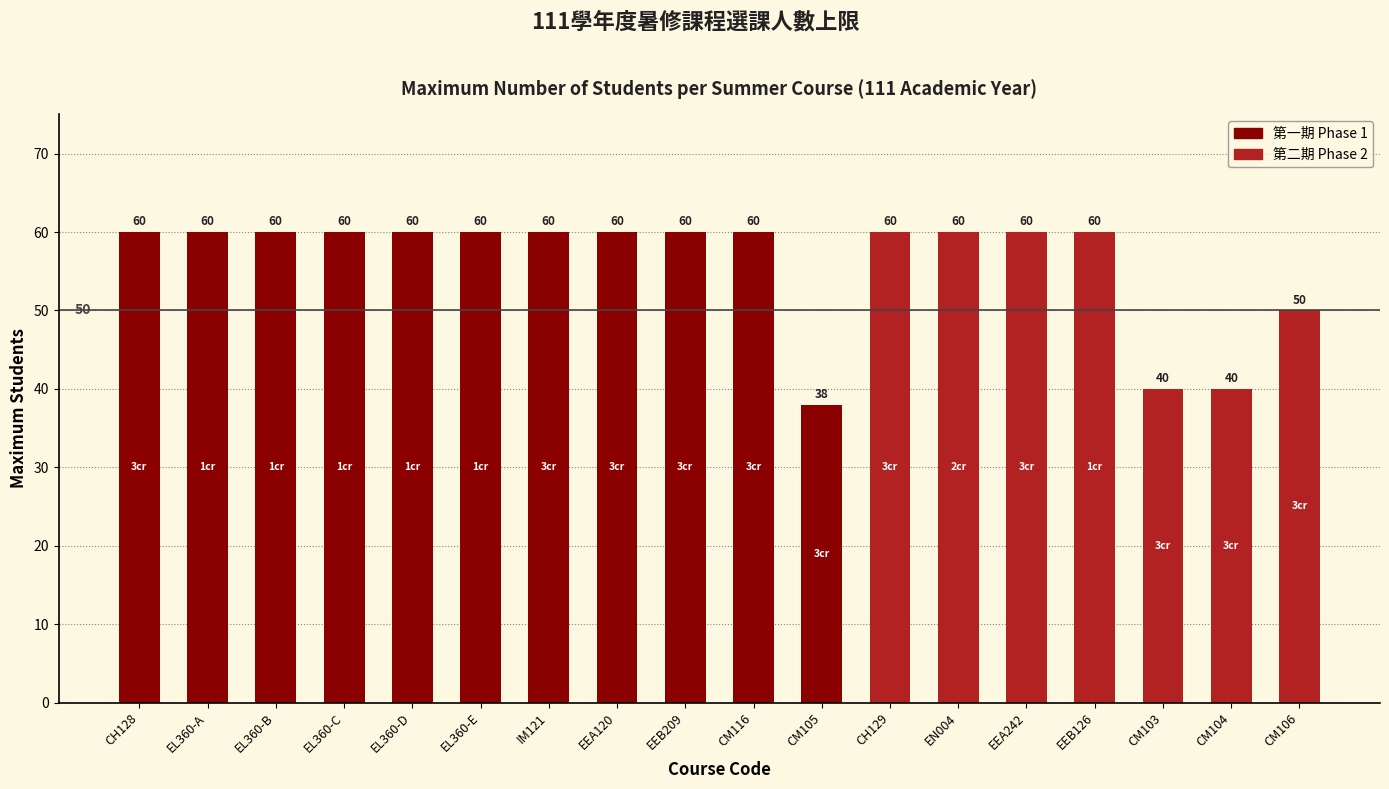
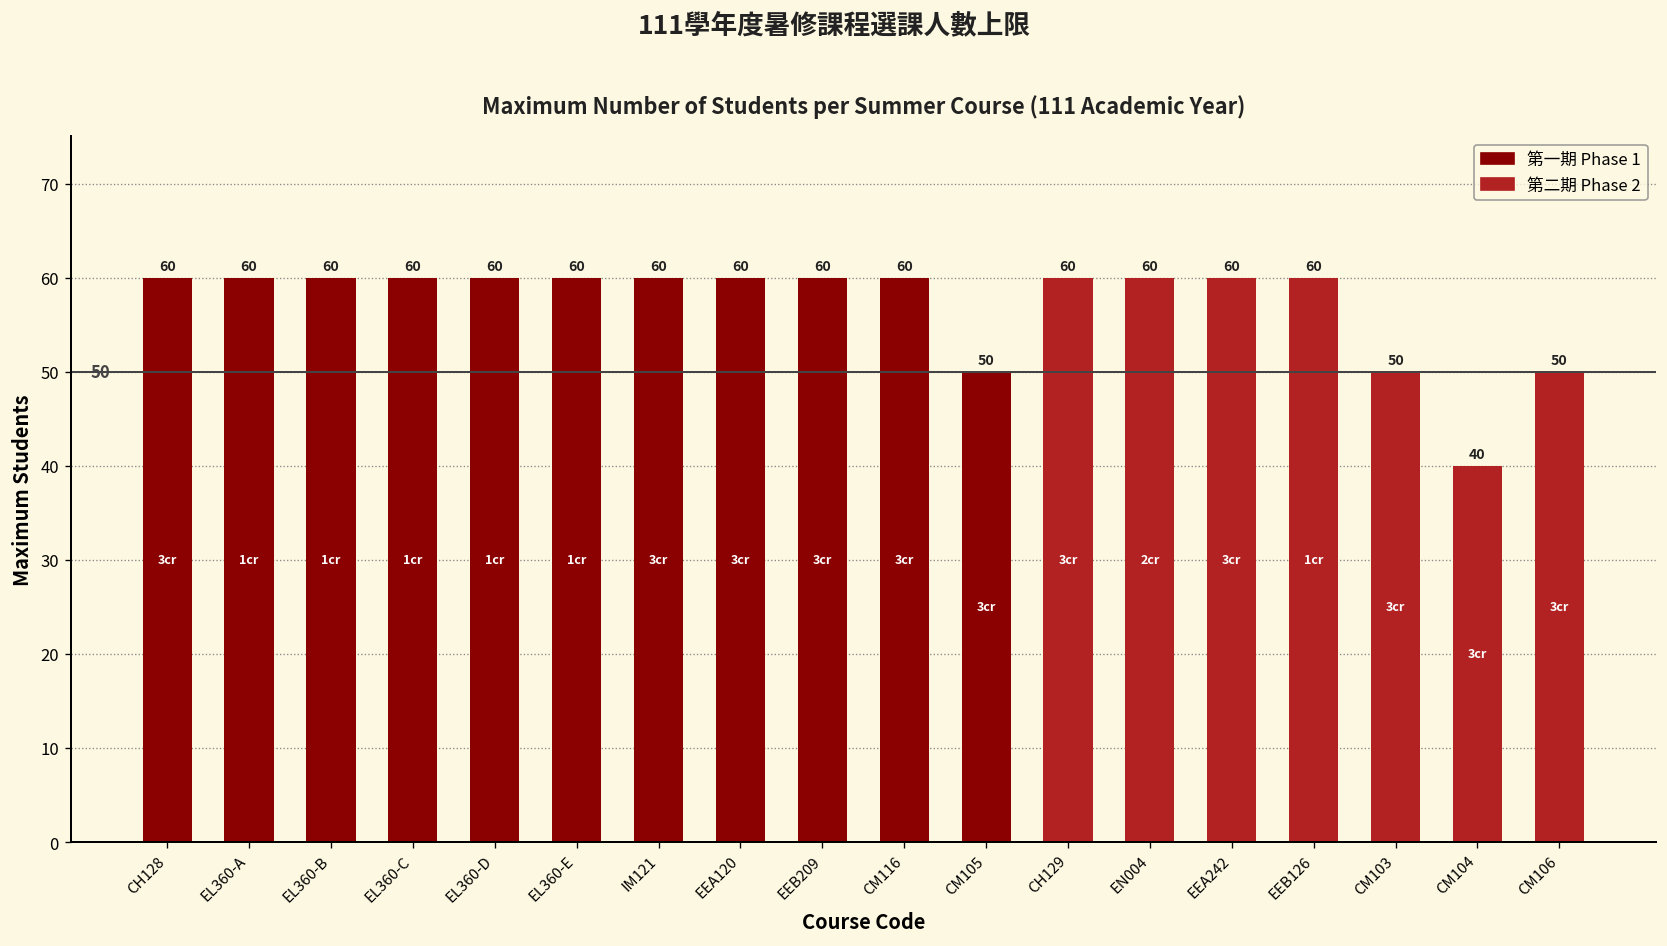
CM105: 38 -> 50
CM103: 40 -> 50
